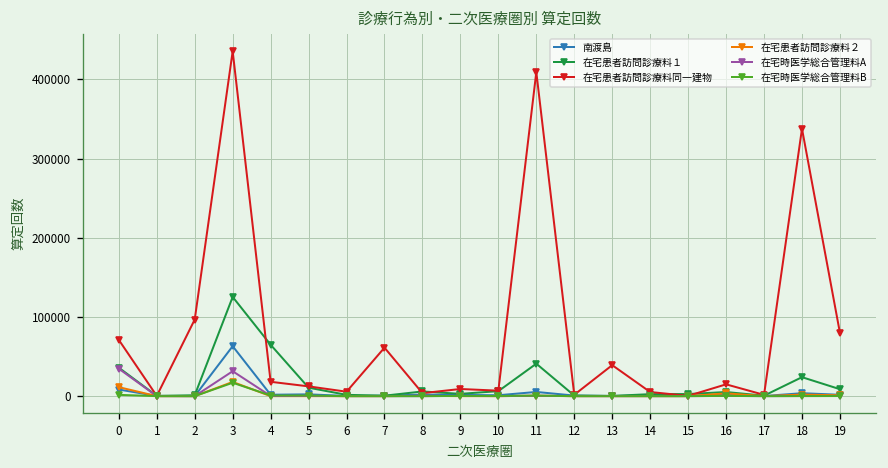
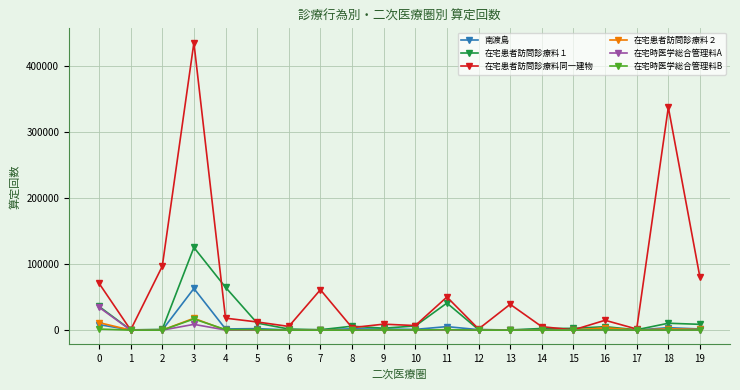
在宅時医学総合管理料A, 3: 30000 -> 10000
在宅患者訪問診療料同一建物, 11: 410000 -> 50000
在宅患者訪問診療料１, 18: 20000 -> 10000
